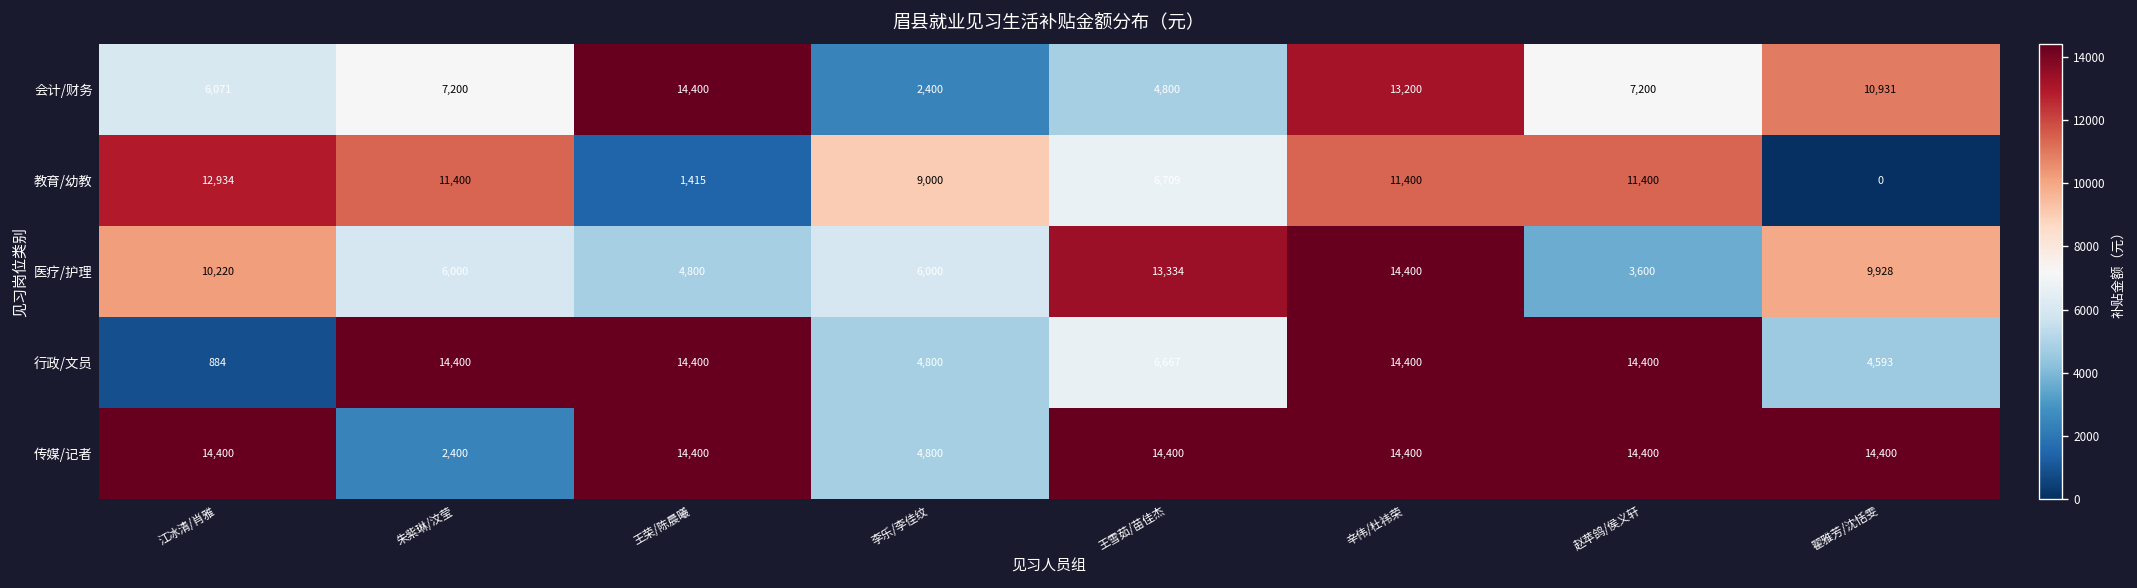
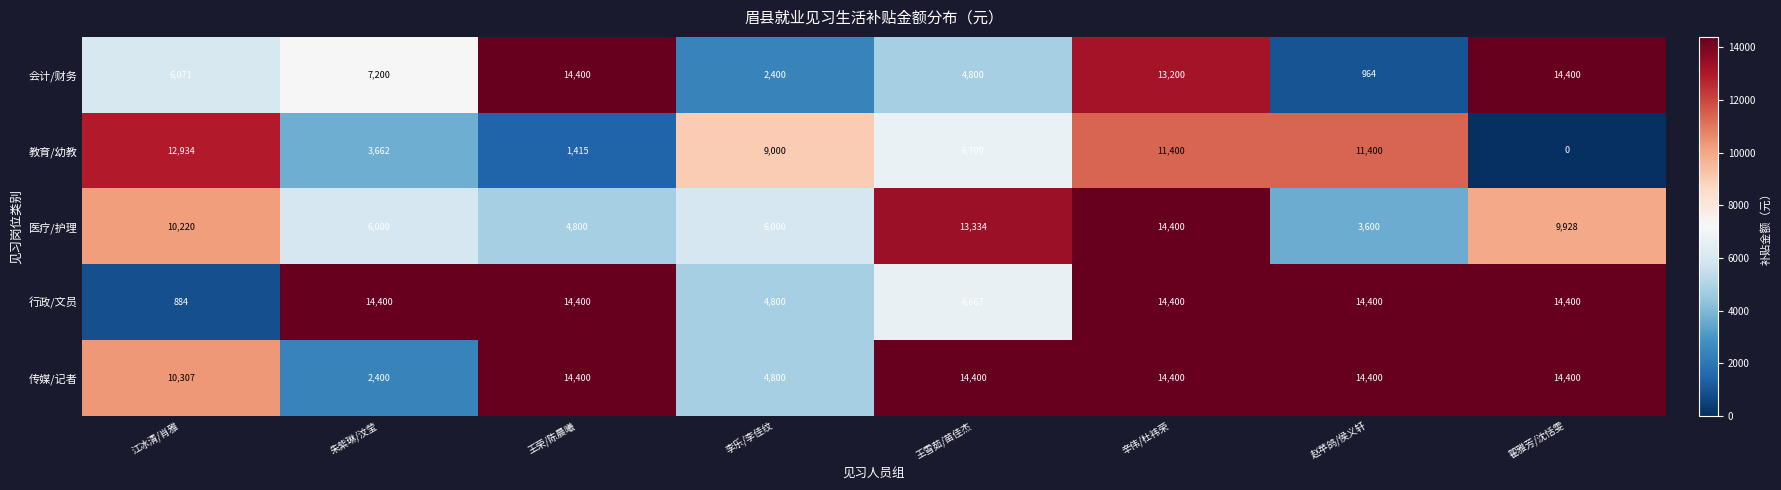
会计/财务, 赵苹鸽/侯义轩: 7,200 -> 964
会计/财务, 翟雅芳/沈恬雯: 10,931 -> 14,400
教育/幼教, 朱紫琳/汶莹: 11,400 -> 3,662
行政/文员, 翟雅芳/沈恬雯: 4,593 -> 14,400
传媒/记者, 江冰清/肖雅: 14,400 -> 10,307
